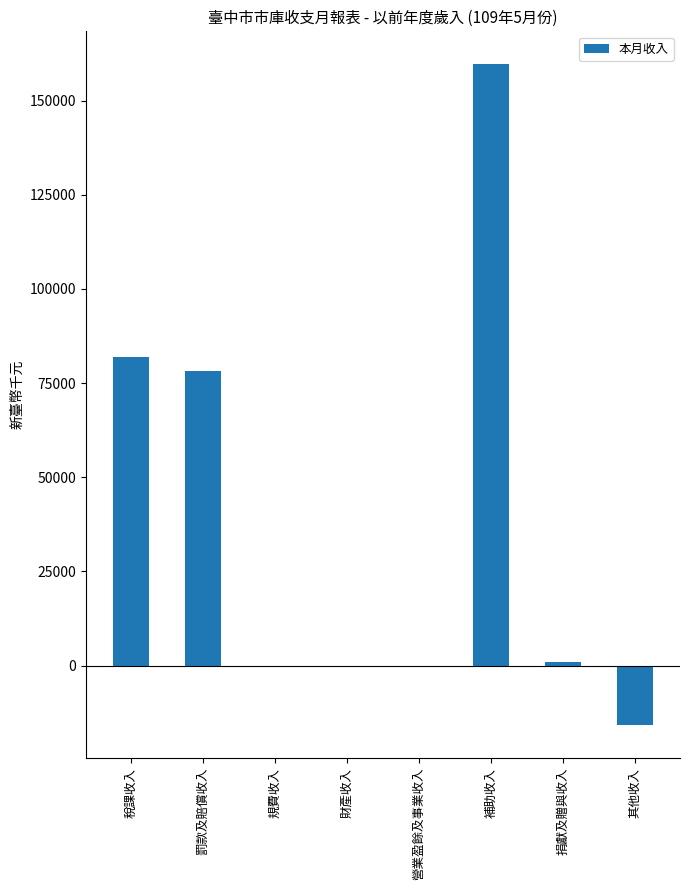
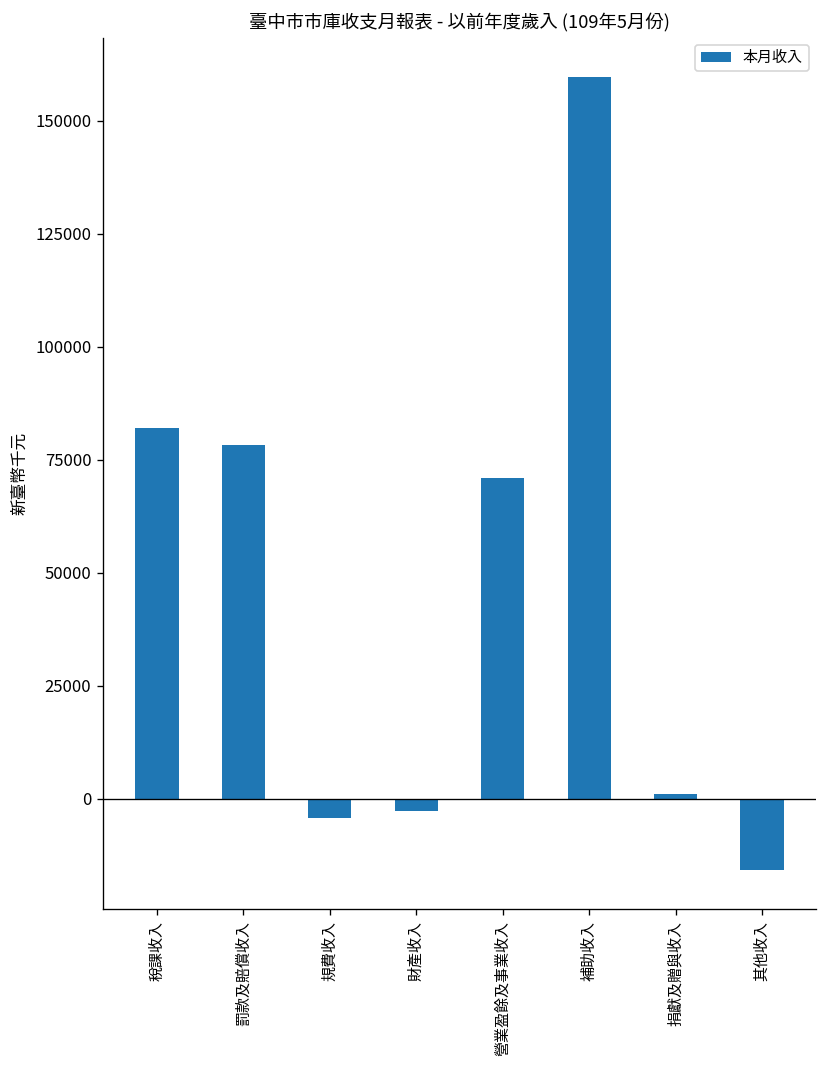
規費收入: 0 -> -4000
財產收入: 0 -> -3000
營業盈餘及事業收入: 0 -> 71000
